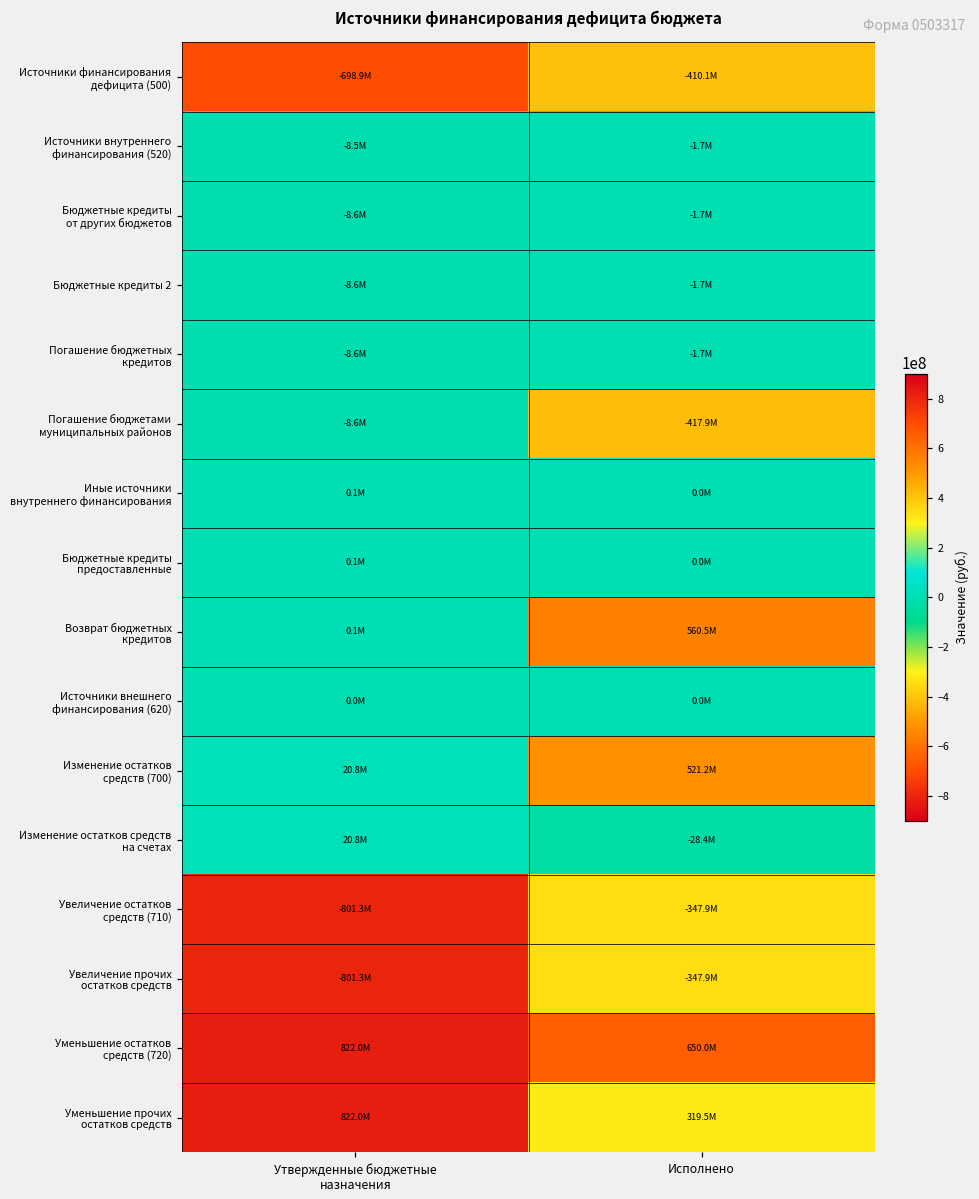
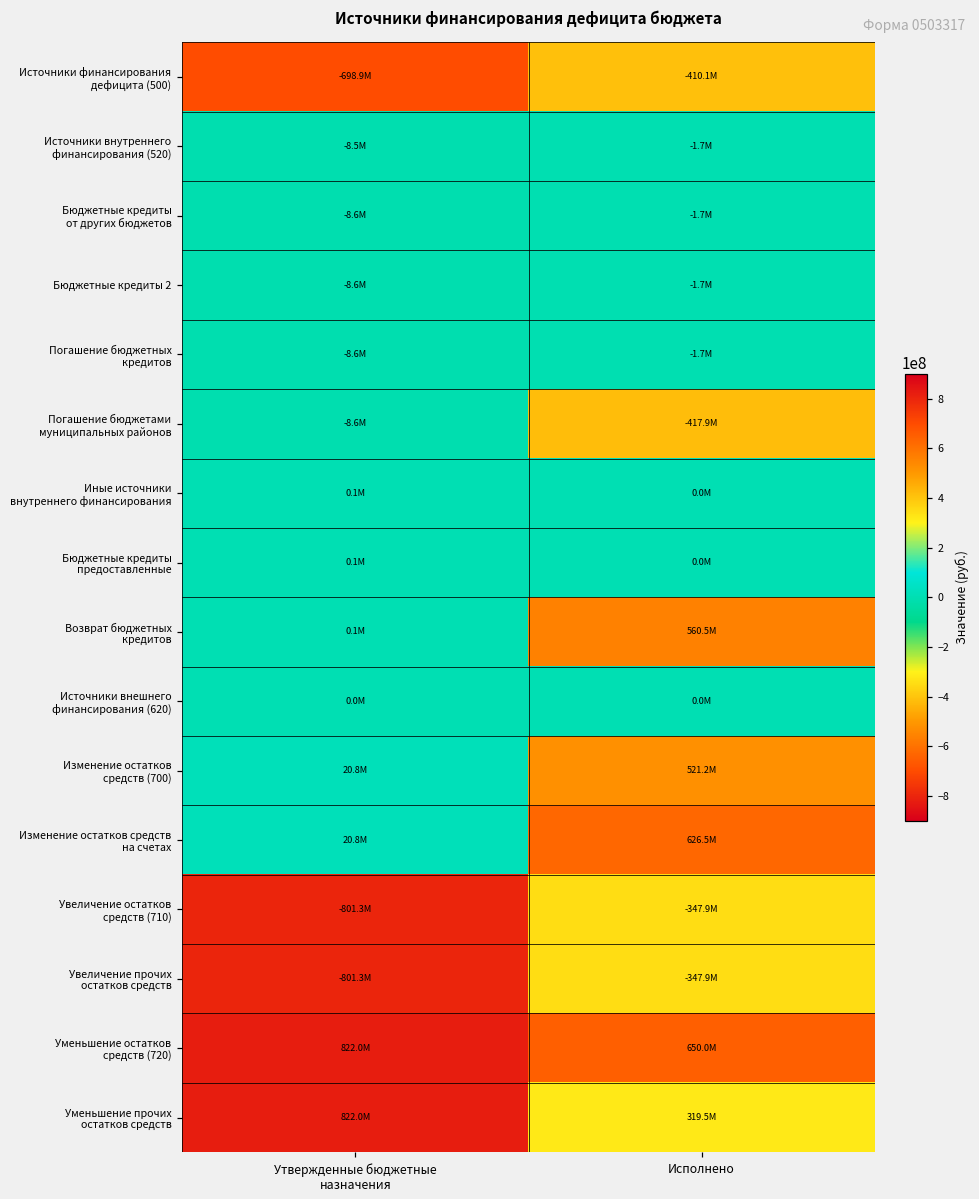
Изменение остатков средств на счетах, Исполнено: -28.4M -> 626.5M
